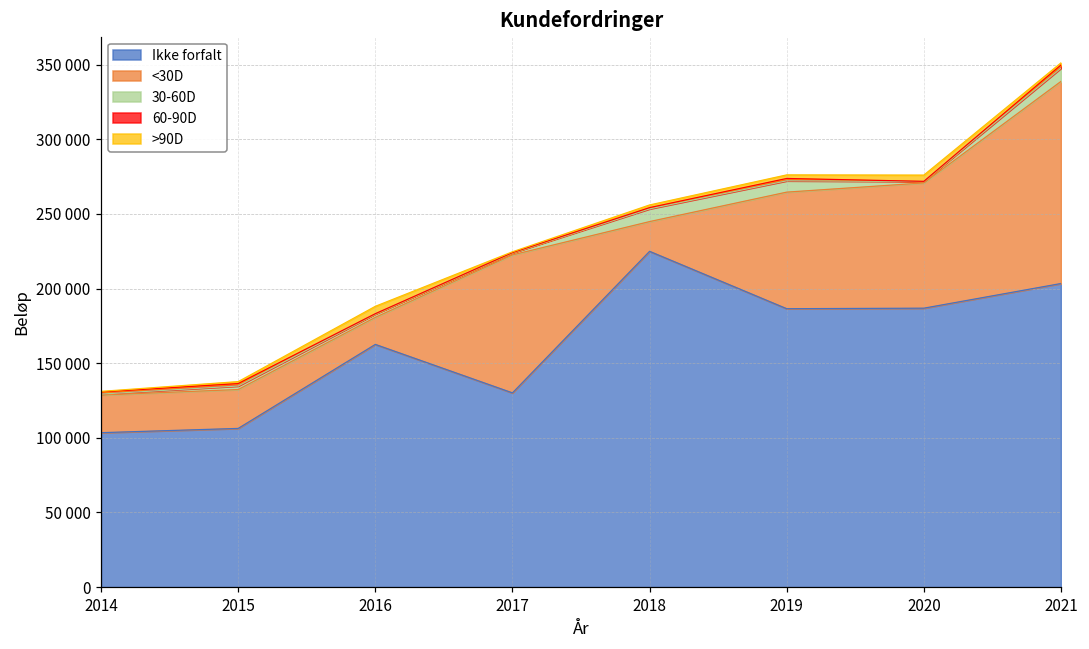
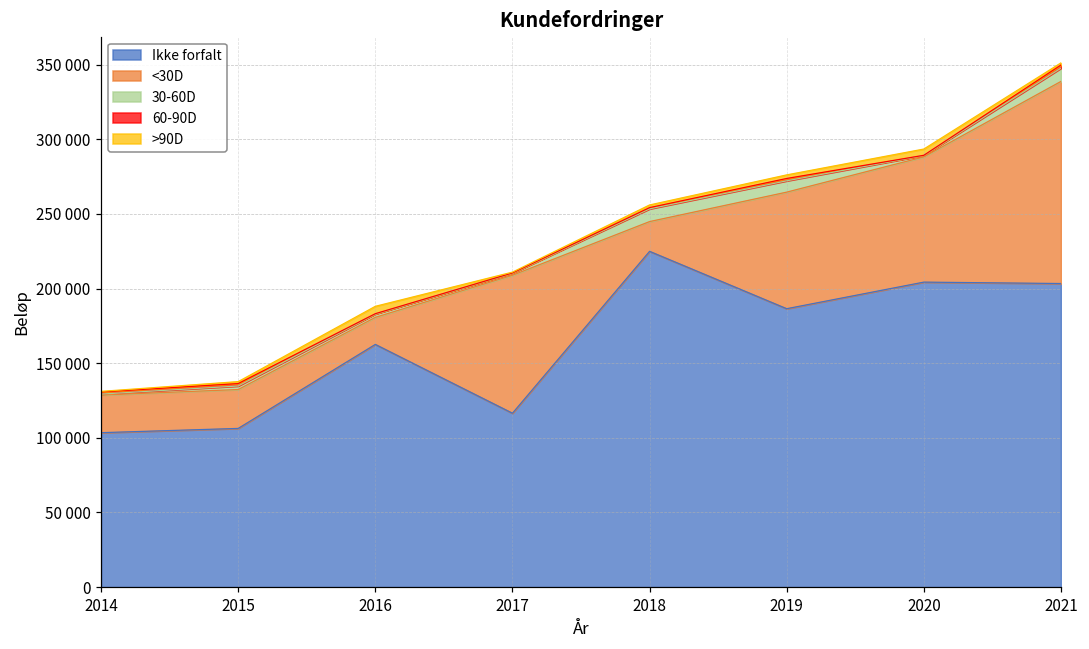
Ikke forfalt, 2017: 130000 -> 116000
Ikke forfalt, 2020: 187000 -> 204000
